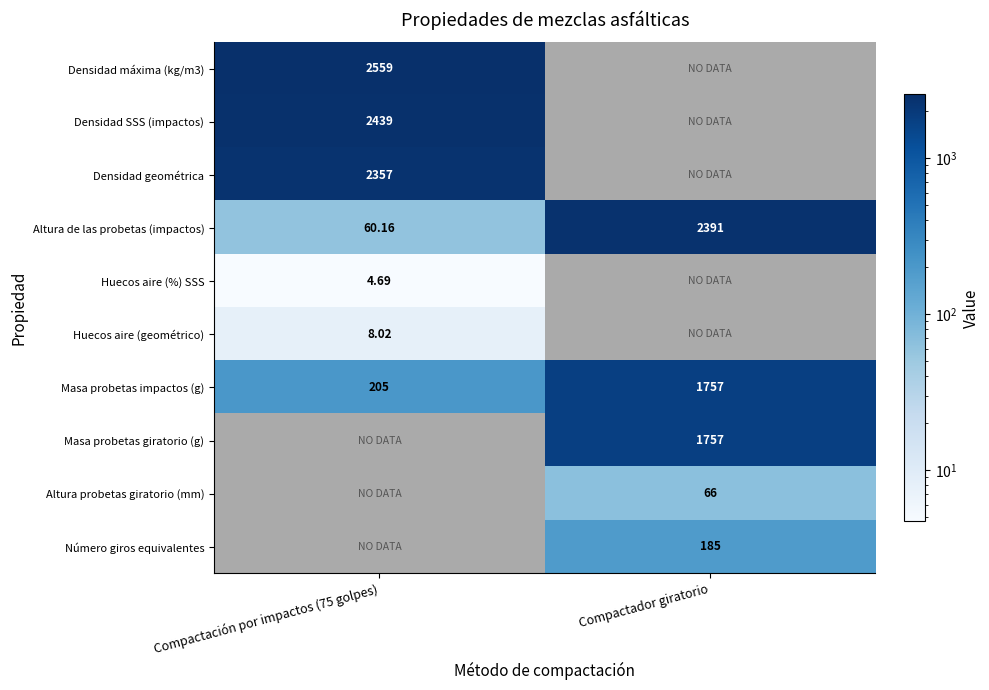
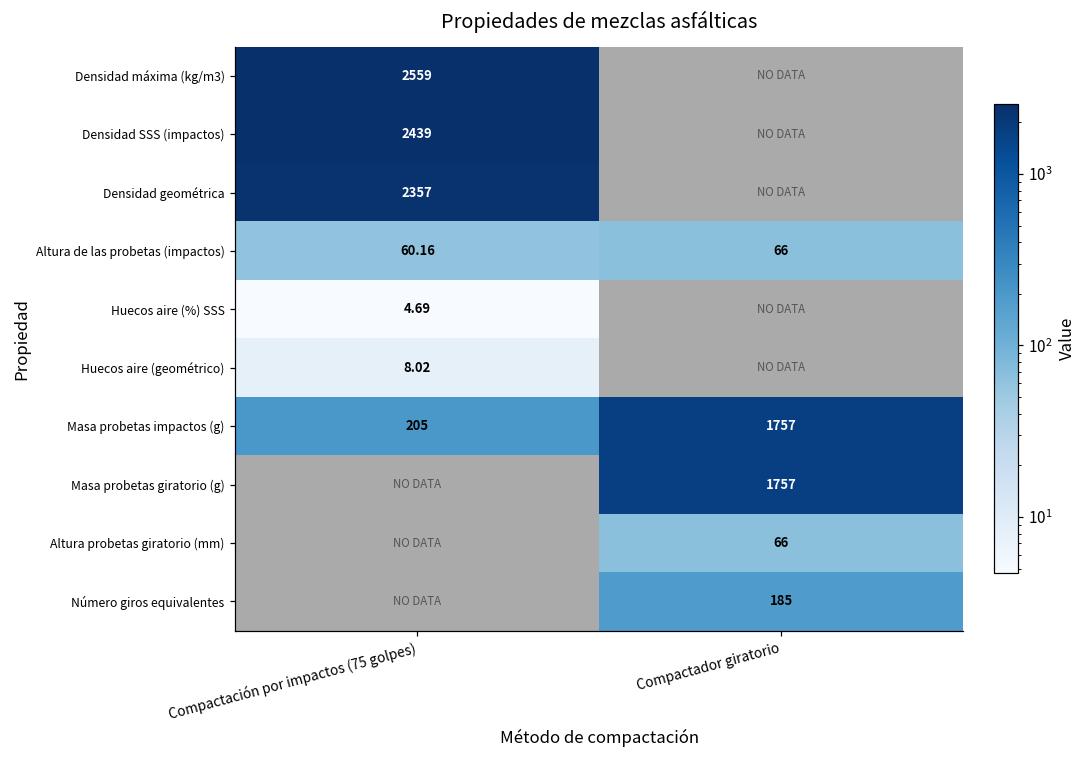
Altura de las probetas (impactos), Compactador giratorio: 2391 -> 66
